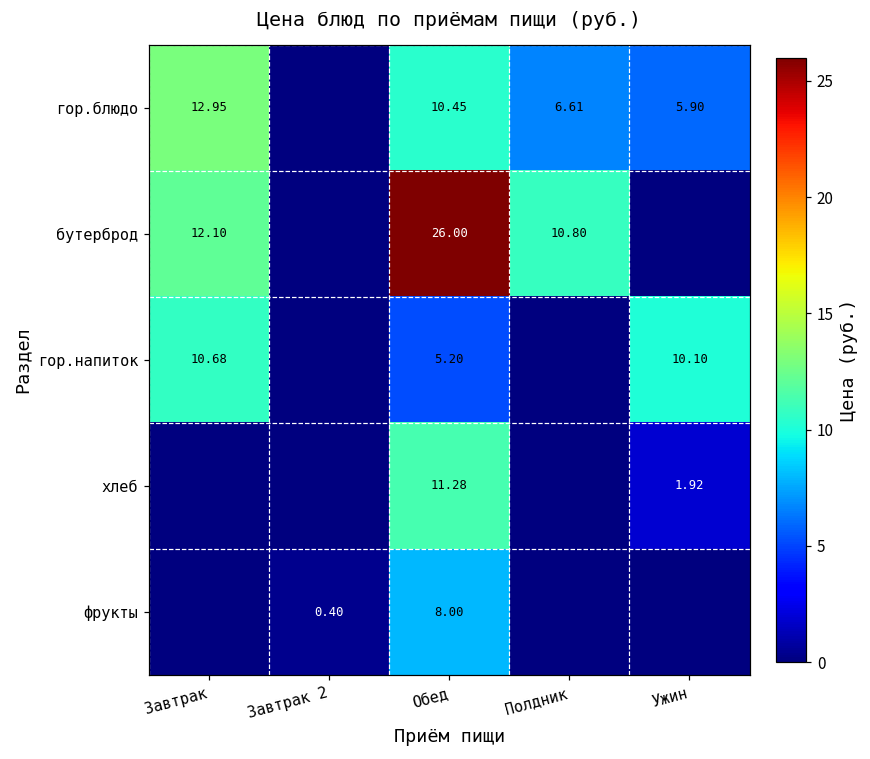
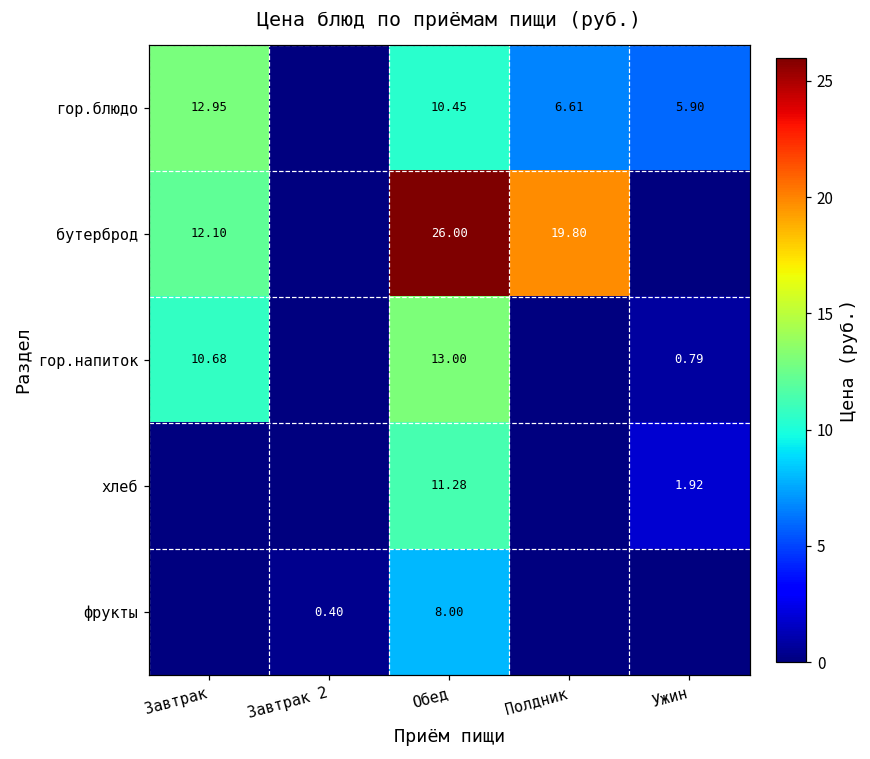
бутерброд, Полдник: 10.80 -> 19.80
гор.напиток, Обед: 5.20 -> 13.00
гор.напиток, Ужин: 10.10 -> 0.79
